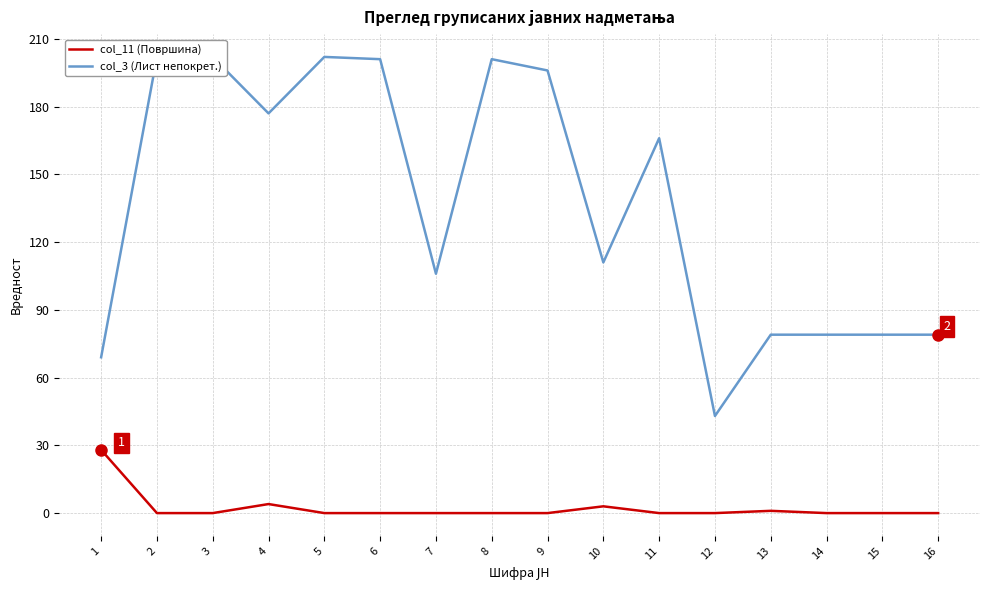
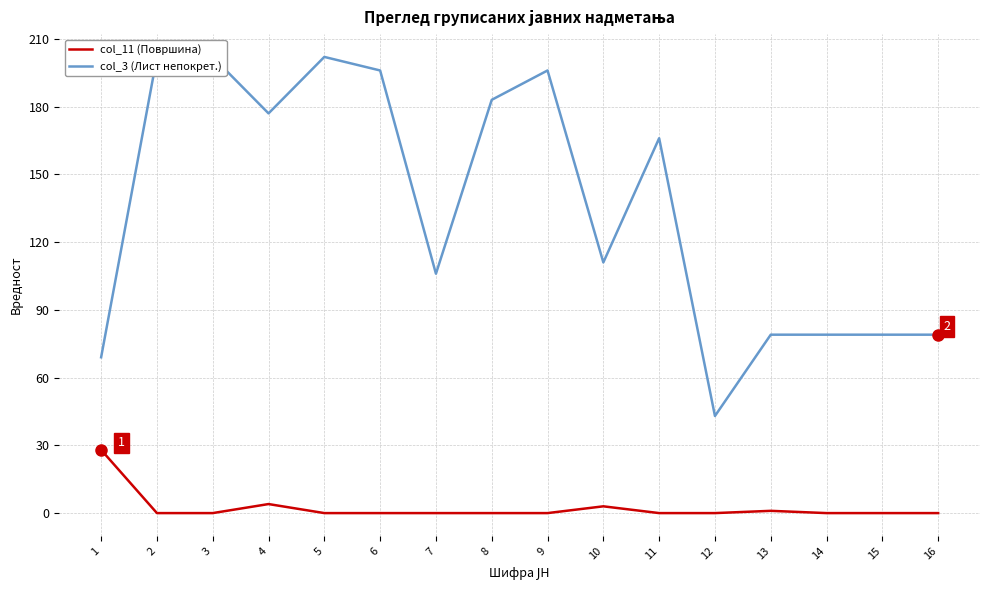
col_3 (Лист непокрет.), 6: 201 -> 196
col_3 (Лист непокрет.), 8: 201 -> 183
